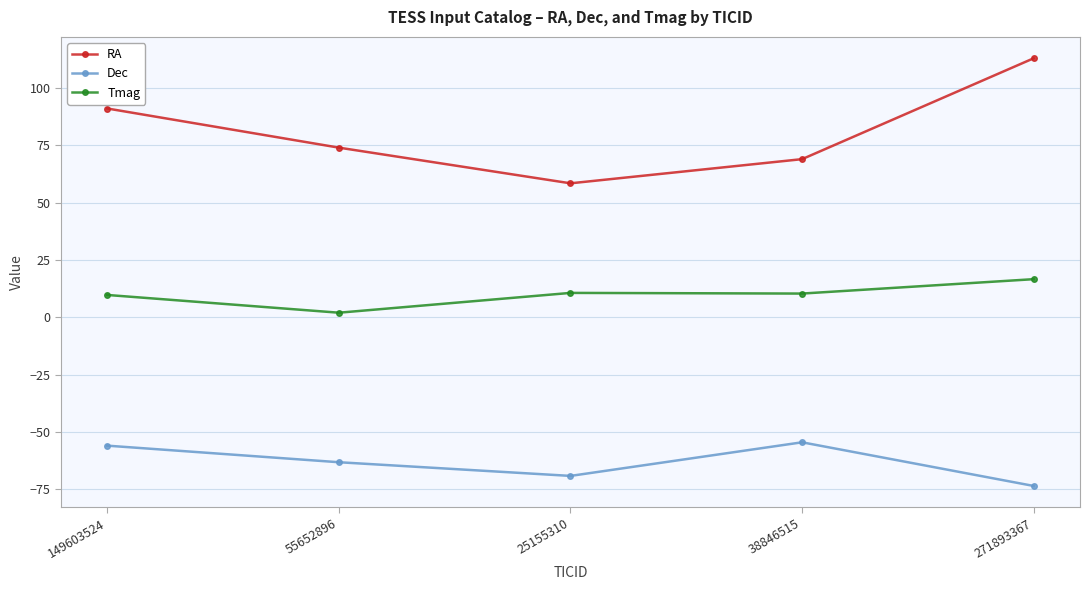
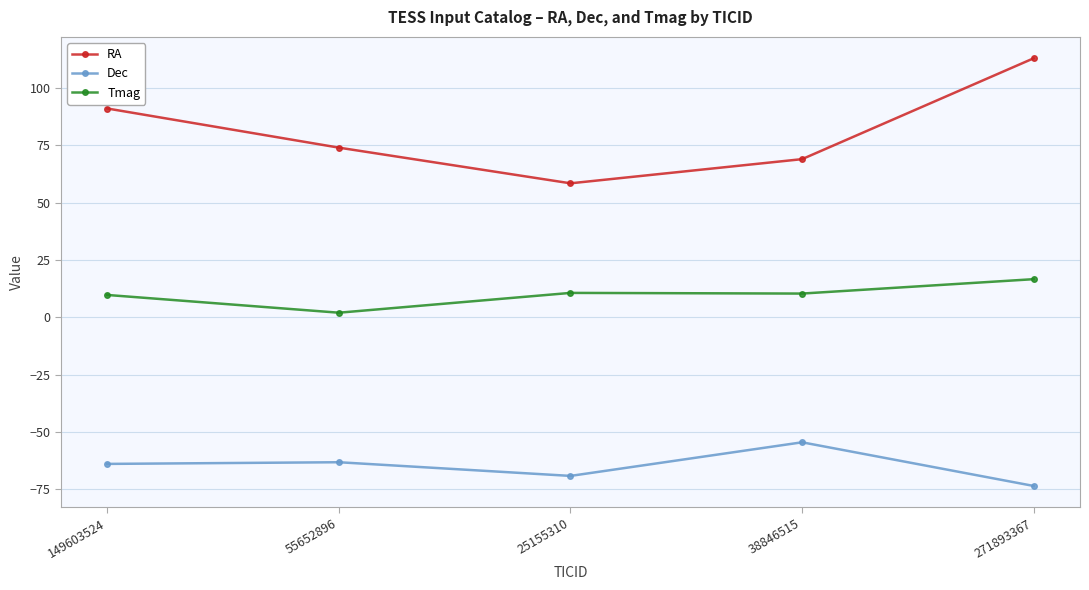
Dec, 149603524: -56 -> -64
